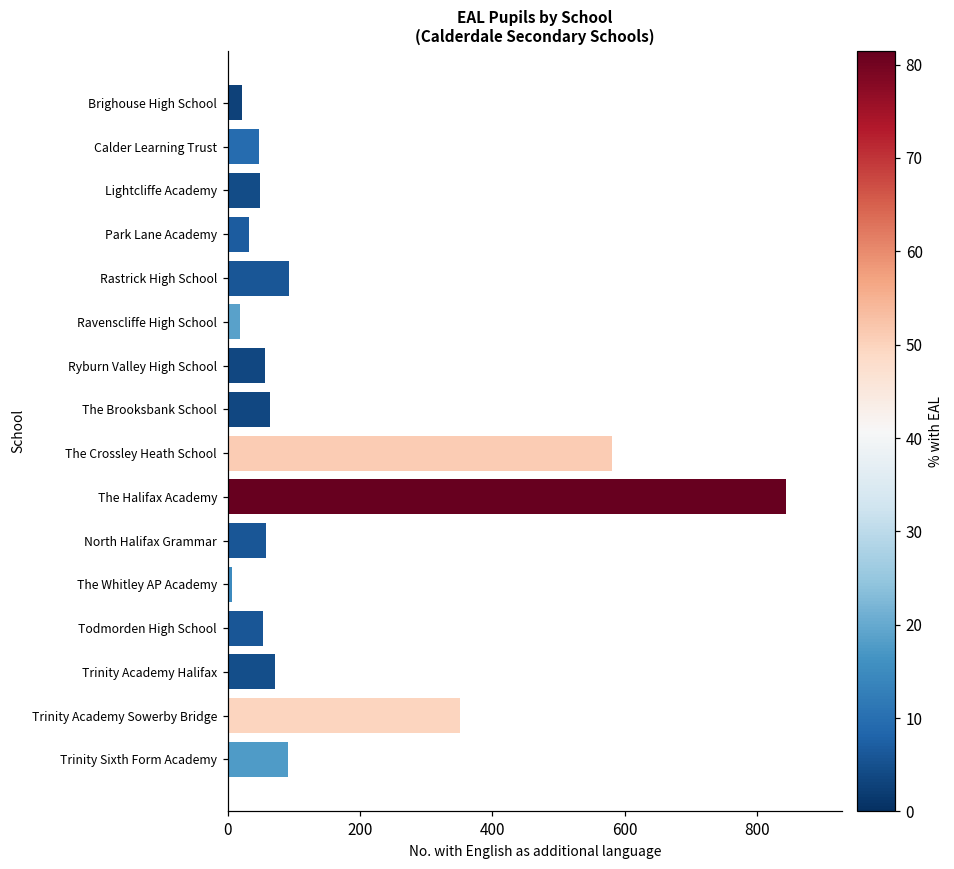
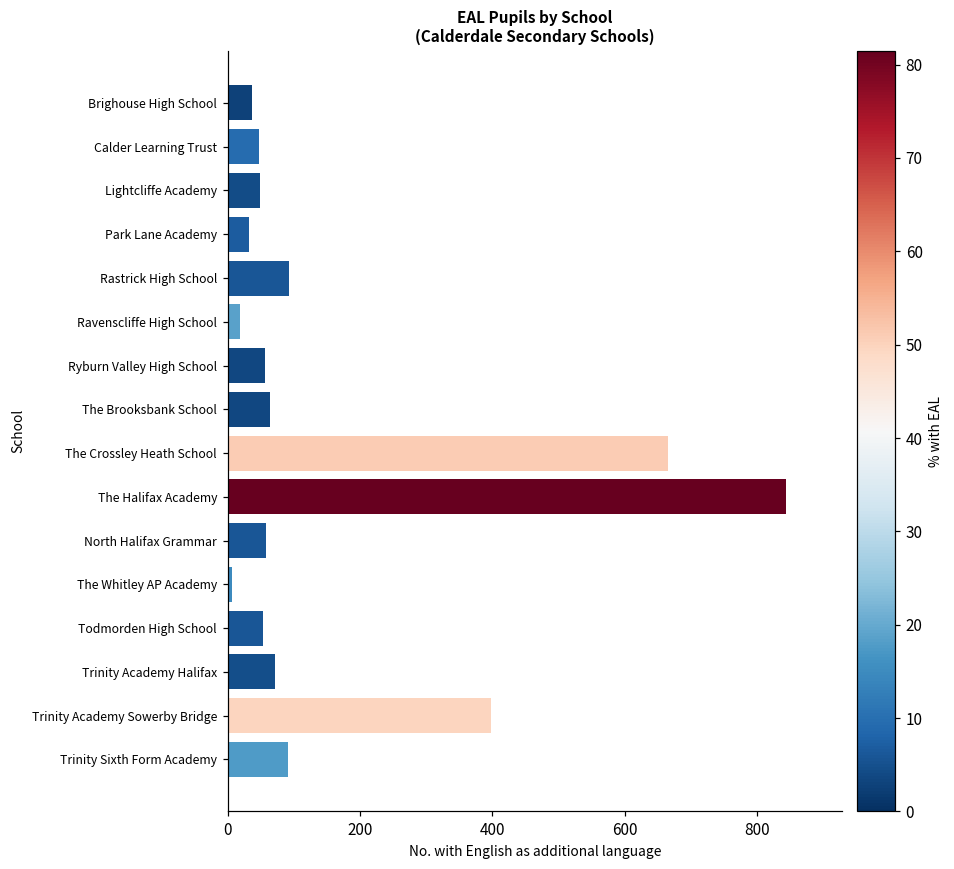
Brighouse High School: 20 -> 40
The Crossley Heath School: 580 -> 670
Trinity Academy Sowerby Bridge: 350 -> 400
